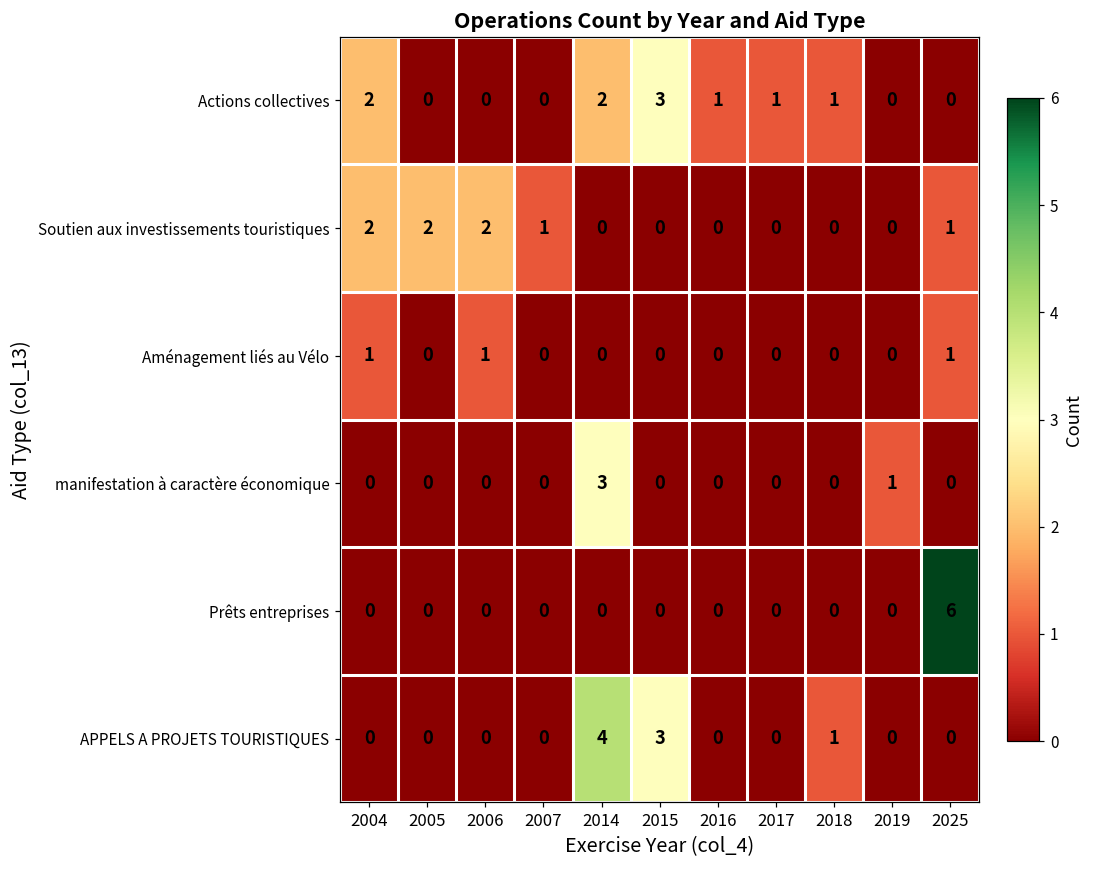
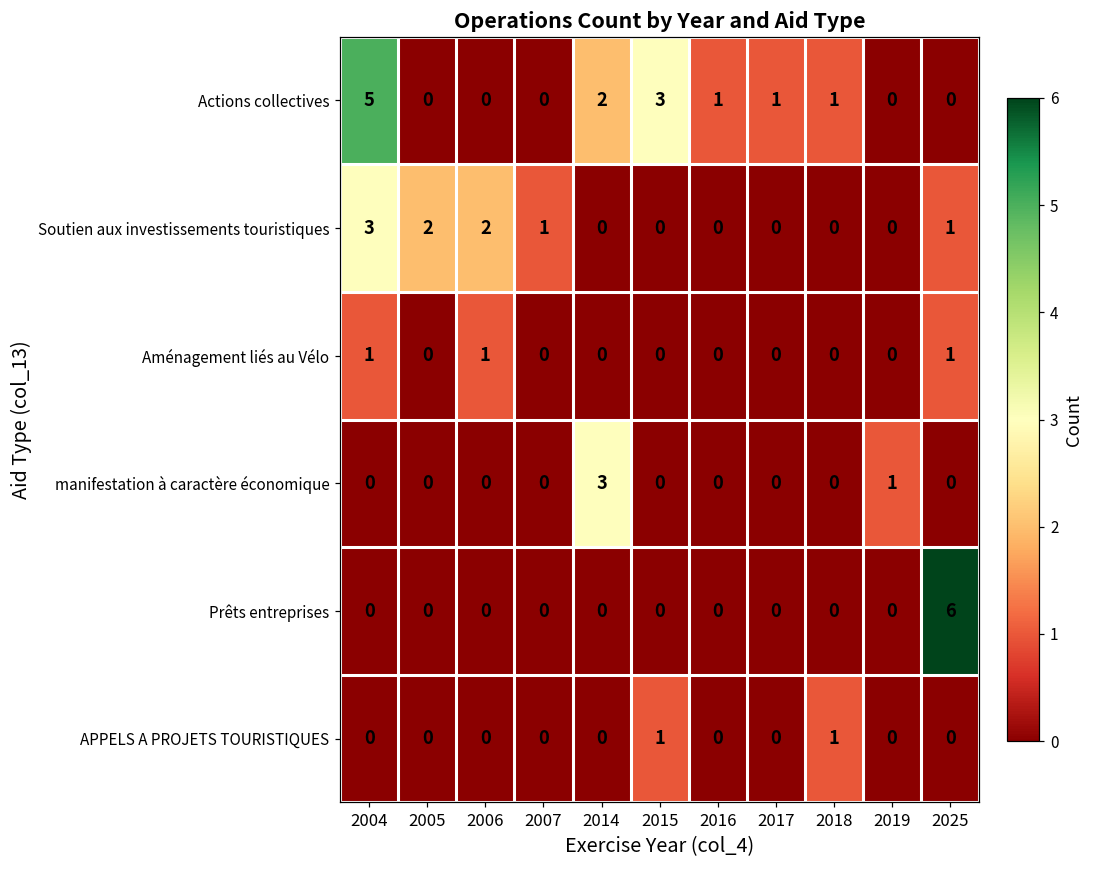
Actions collectives, 2004: 2 -> 5
Soutien aux investissements touristiques, 2004: 2 -> 3
APPELS A PROJETS TOURISTIQUES, 2014: 4 -> 0
APPELS A PROJETS TOURISTIQUES, 2015: 3 -> 1
